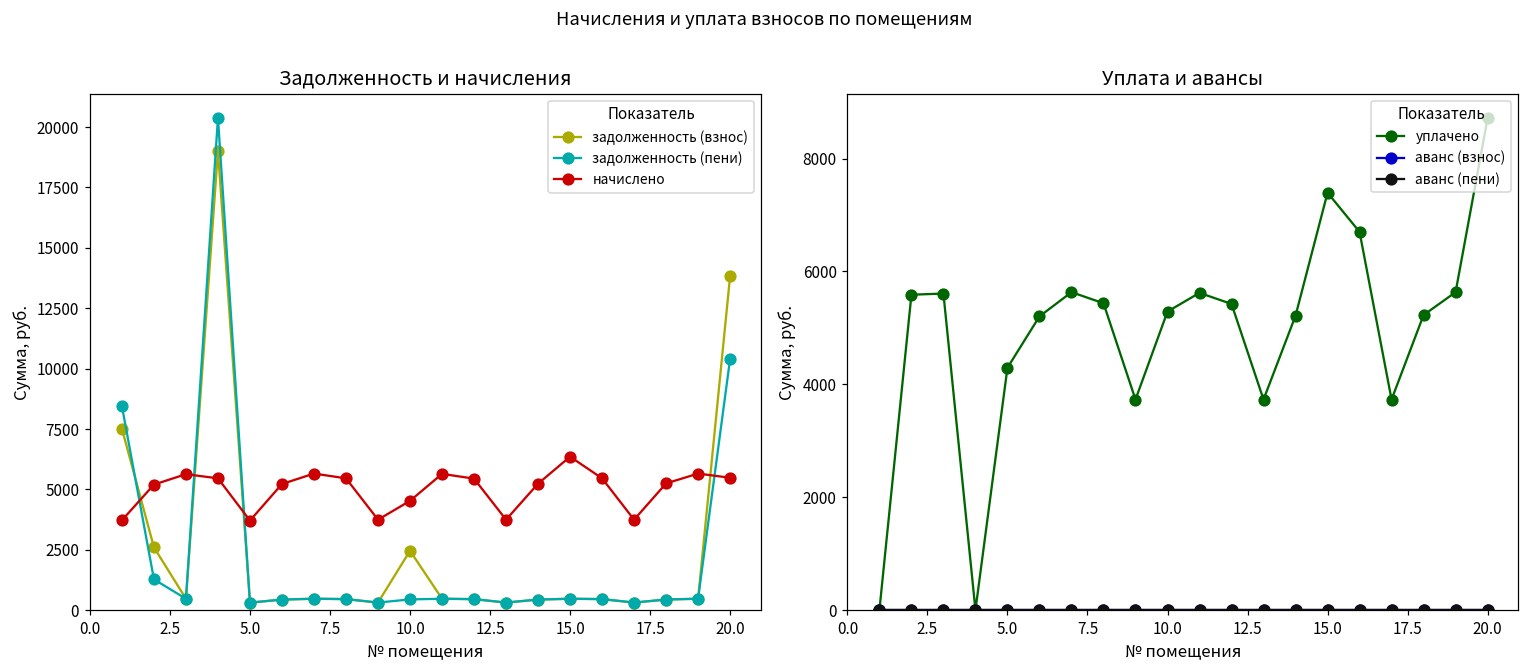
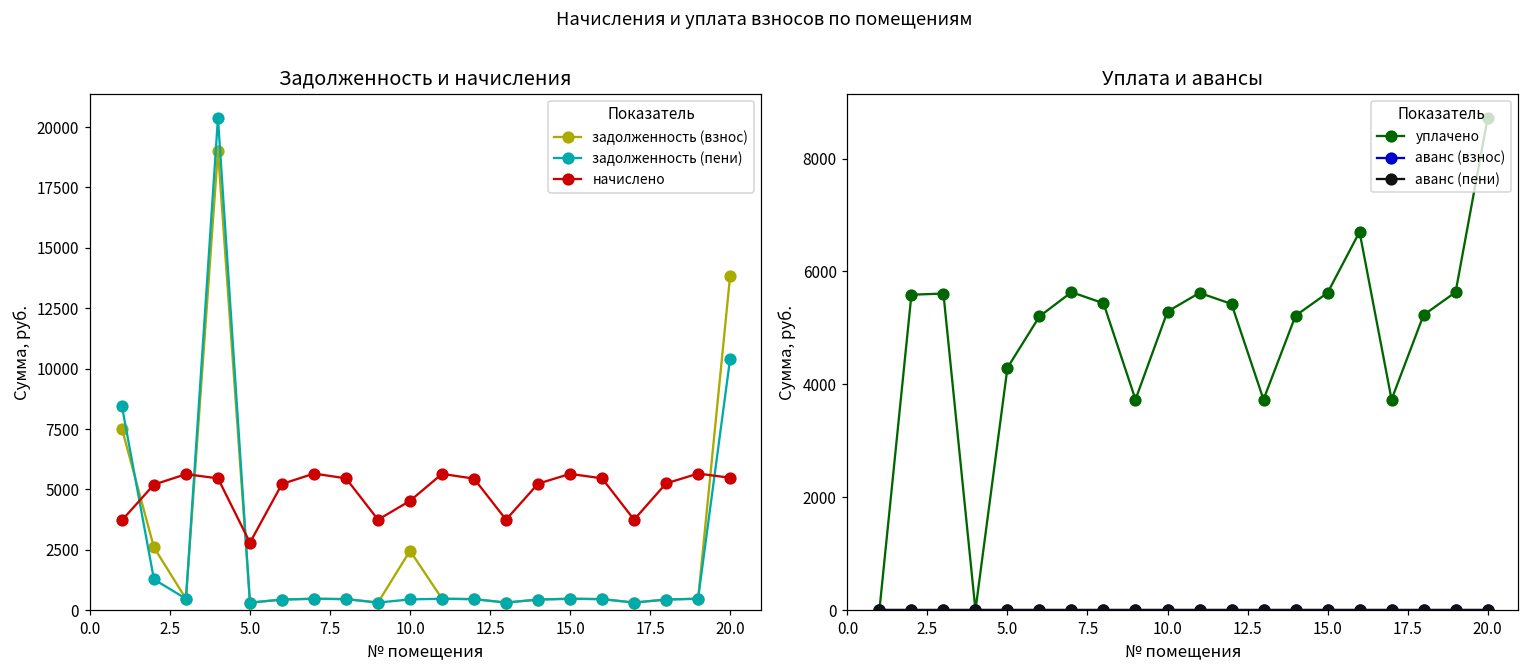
Задолженность и начисления, начислено, 5.0: 3700 -> 2800
Задолженность и начисления, начислено, 15.0: 6400 -> 5600
Уплата и авансы, уплачено, 15.0: 7400 -> 5600
